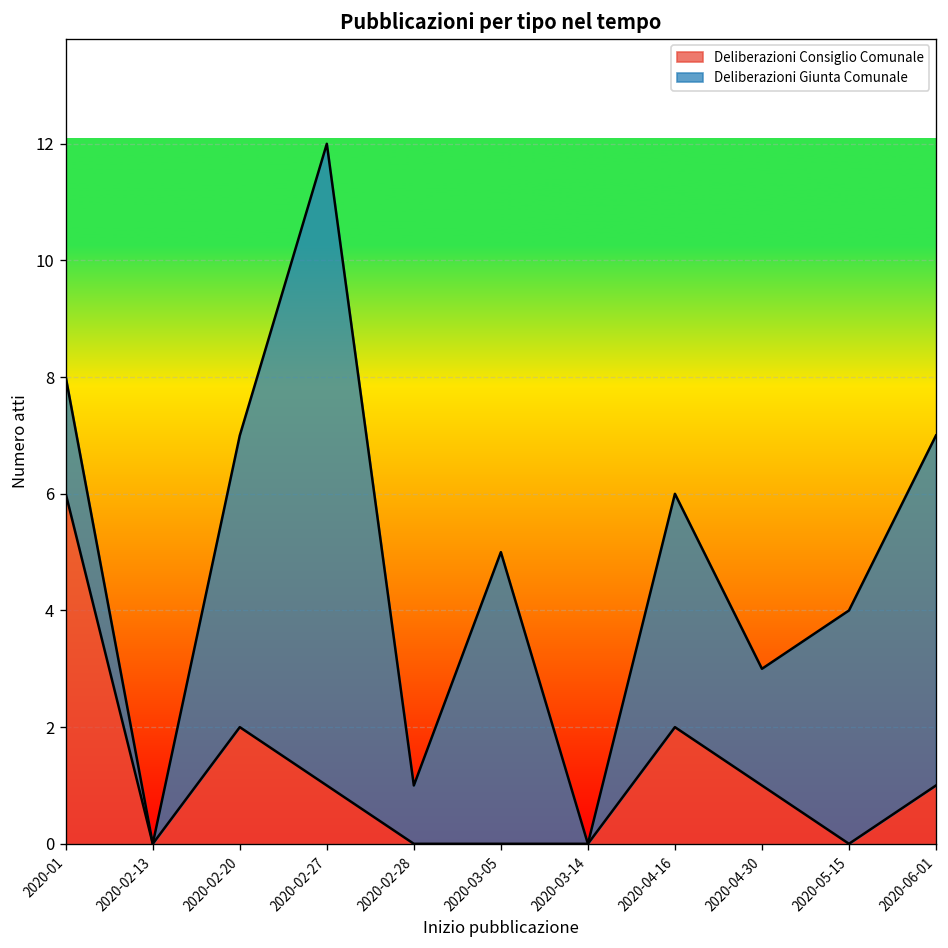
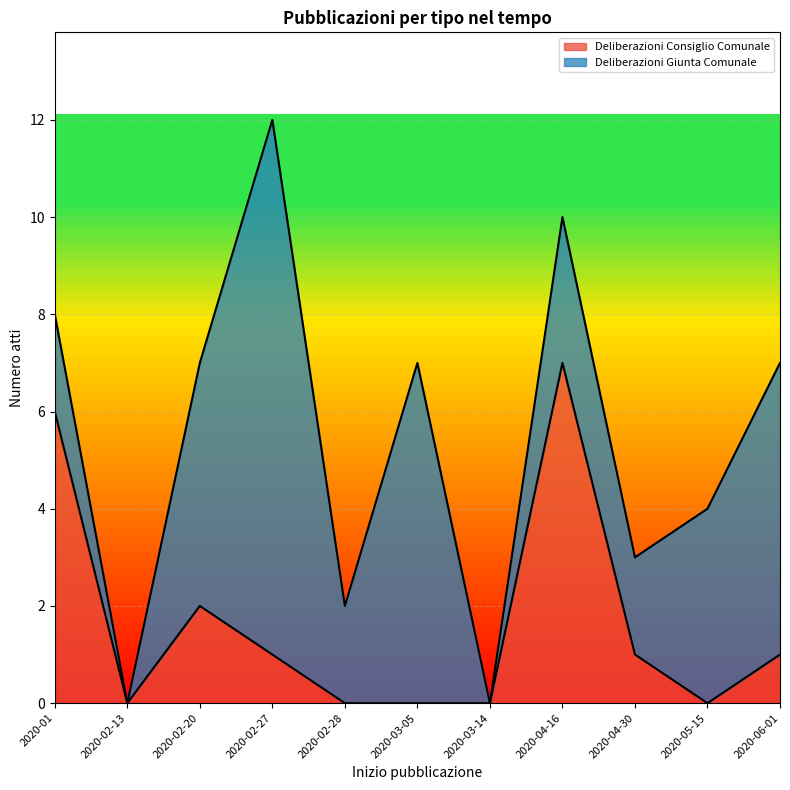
Deliberazioni Giunta Comunale, 2020-02-28: 1 -> 2
Deliberazioni Giunta Comunale, 2020-03-05: 5 -> 7
Deliberazioni Consiglio Comunale, 2020-04-16: 2 -> 7
Deliberazioni Giunta Comunale, 2020-04-16: 4 -> 3
